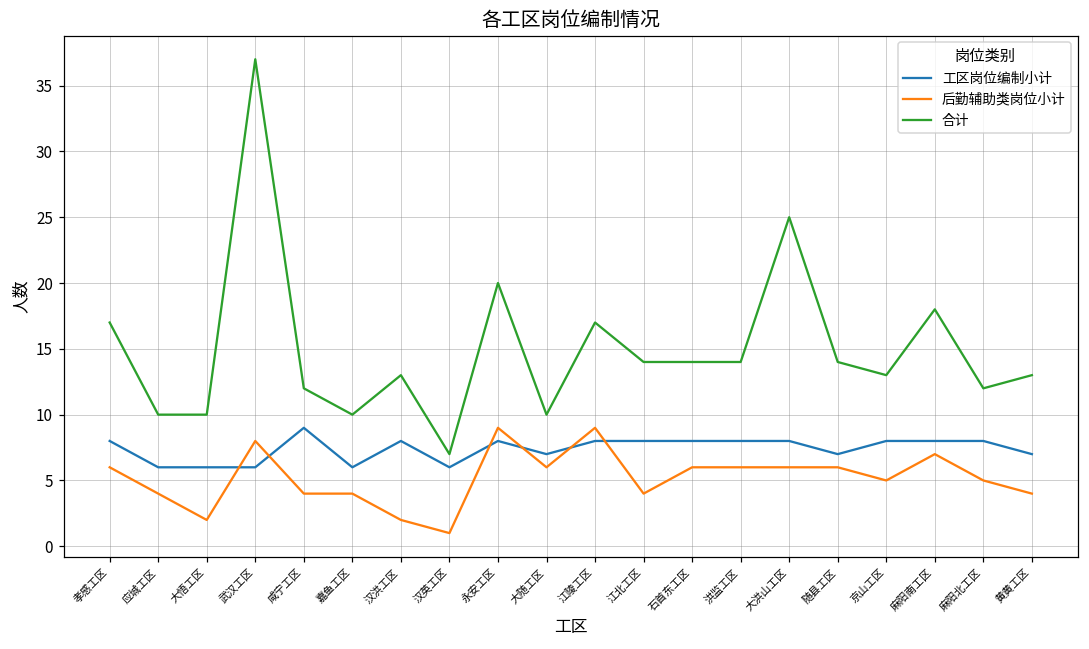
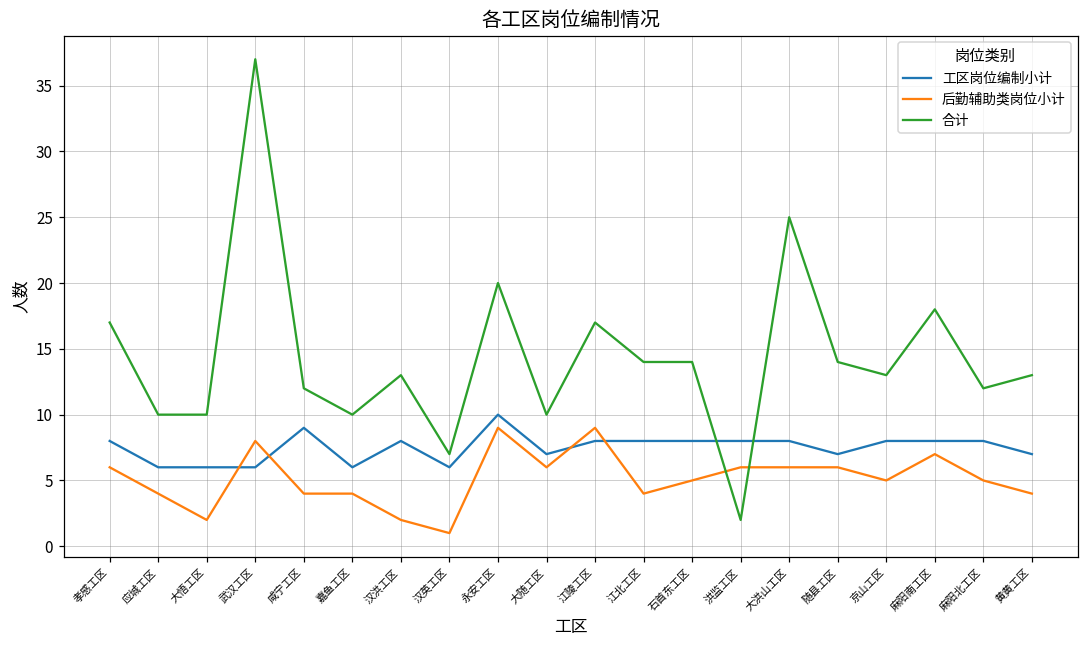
工区岗位编制小计, 永安工区: 8 -> 10
后勤辅助类岗位小计, 石首东工区: 6 -> 5
合计, 洪监工区: 14 -> 2
